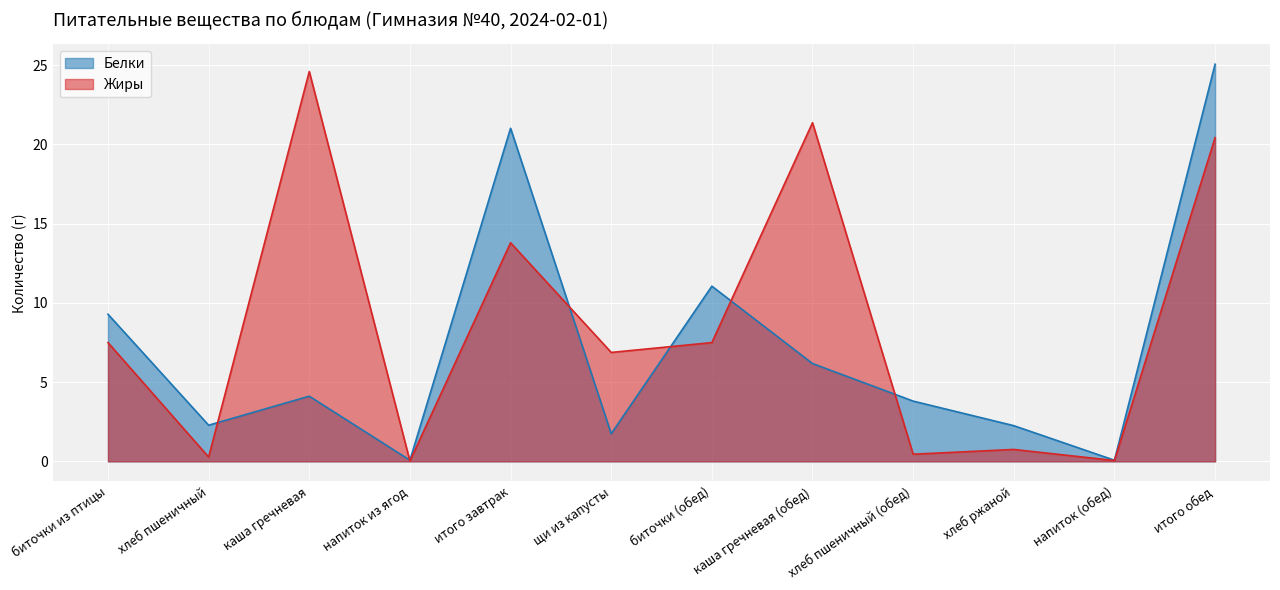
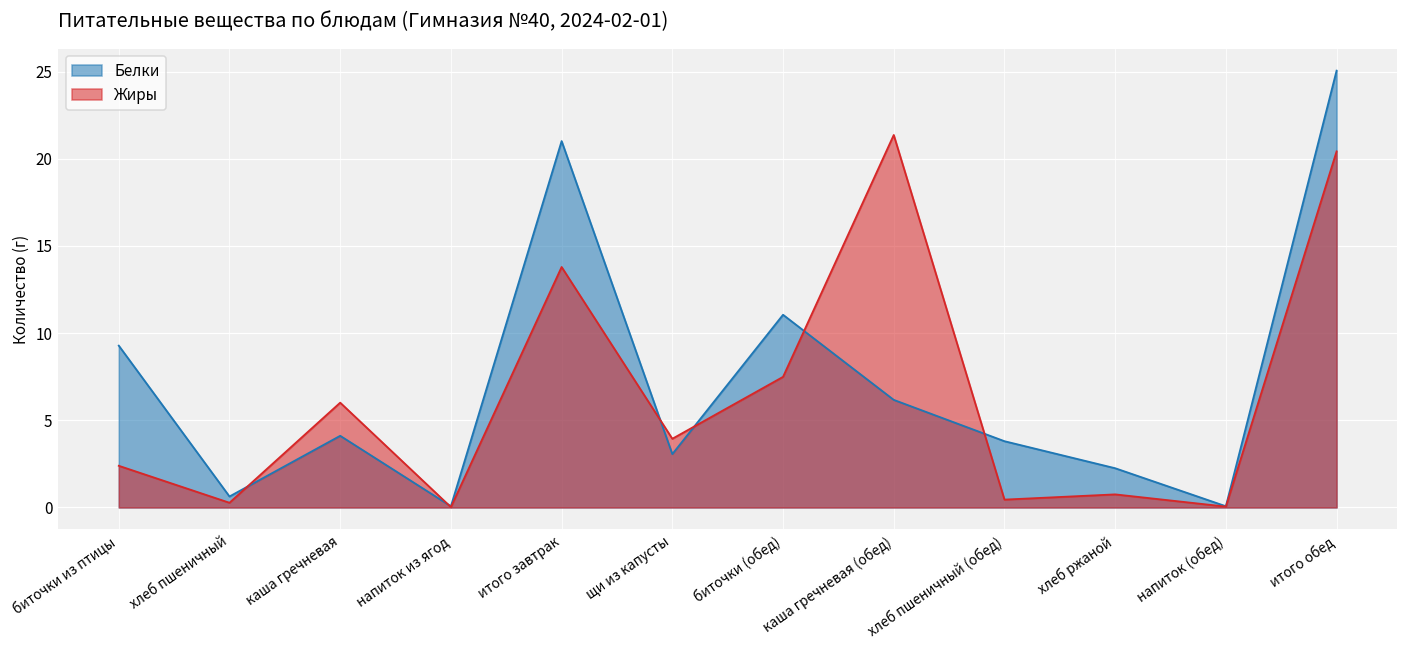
Жиры, биточки из птицы: 7.5 -> 2.4
Белки, хлеб пшеничный: 2.3 -> 0.6
Жиры, каша гречневая: 24.6 -> 6.0
Белки, щи из капусты: 1.7 -> 3.1
Жиры, щи из капусты: 6.9 -> 3.9
